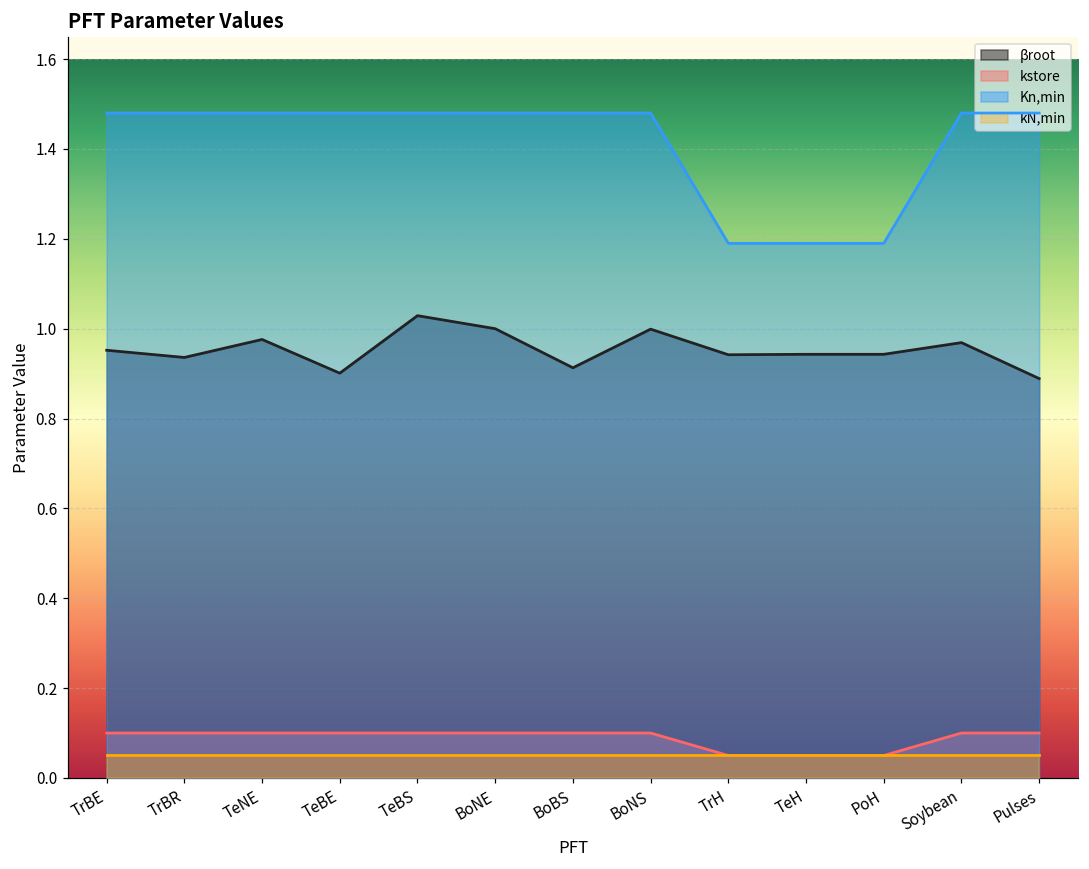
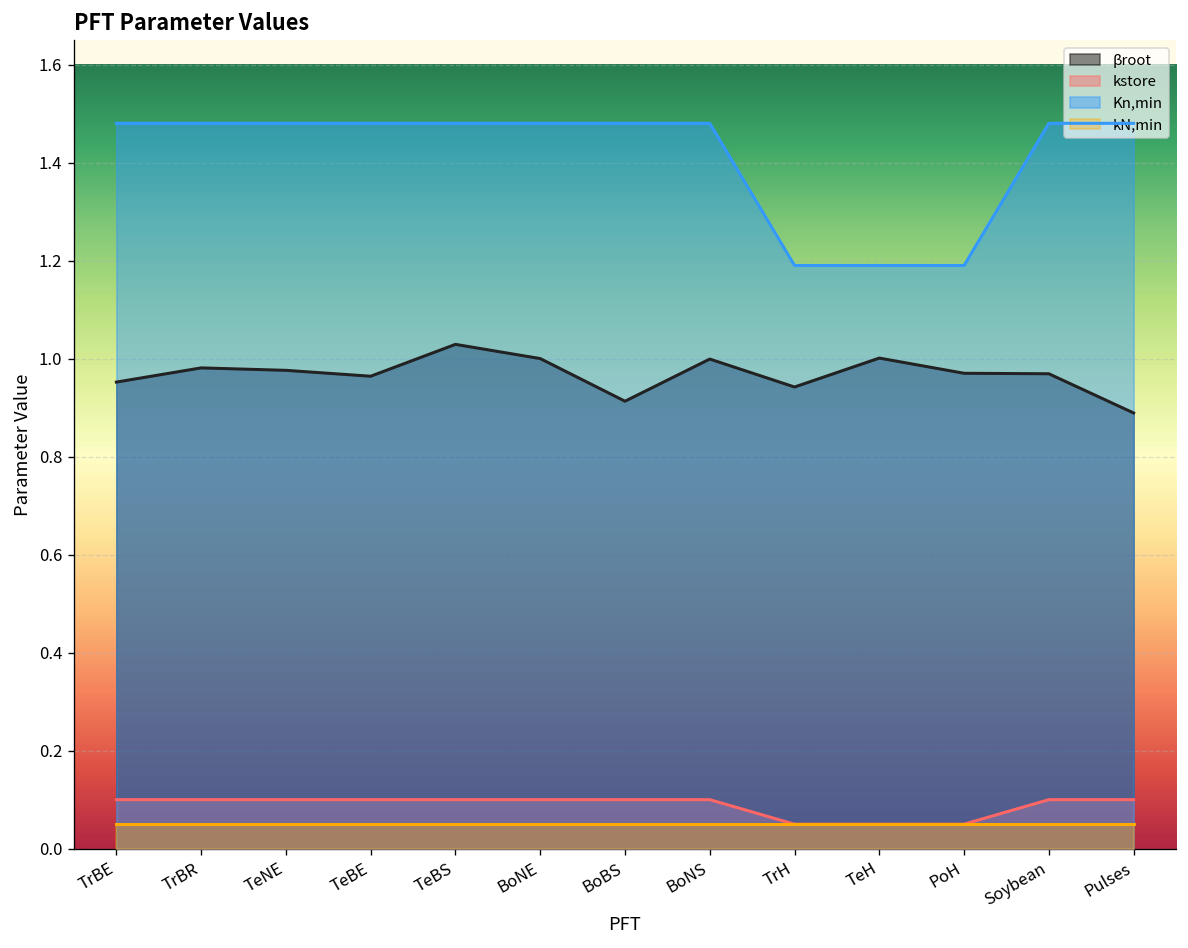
βroot, TrBR: 0.94 -> 0.98
βroot, TeBE: 0.90 -> 0.96
βroot, TeH: 0.94 -> 1.00
βroot, PoH: 0.94 -> 0.97
